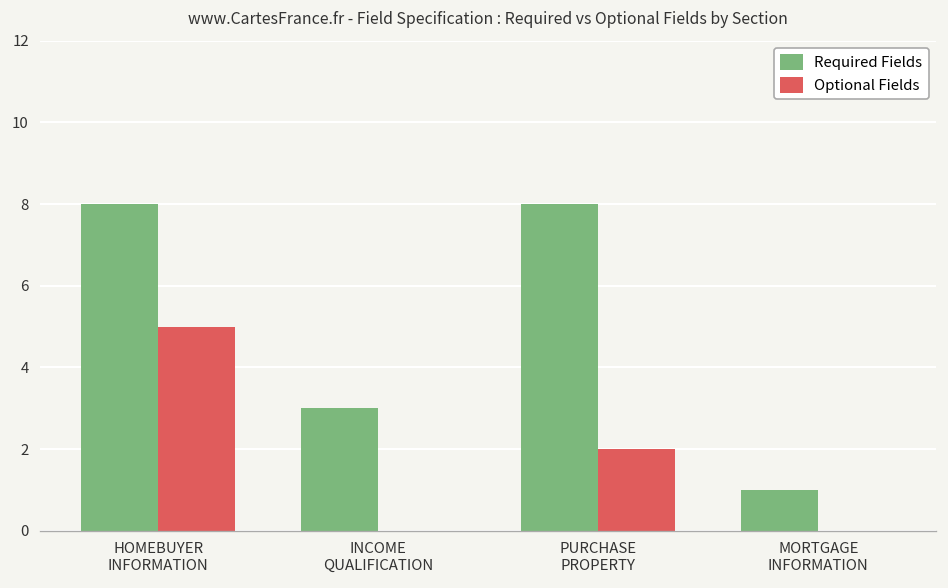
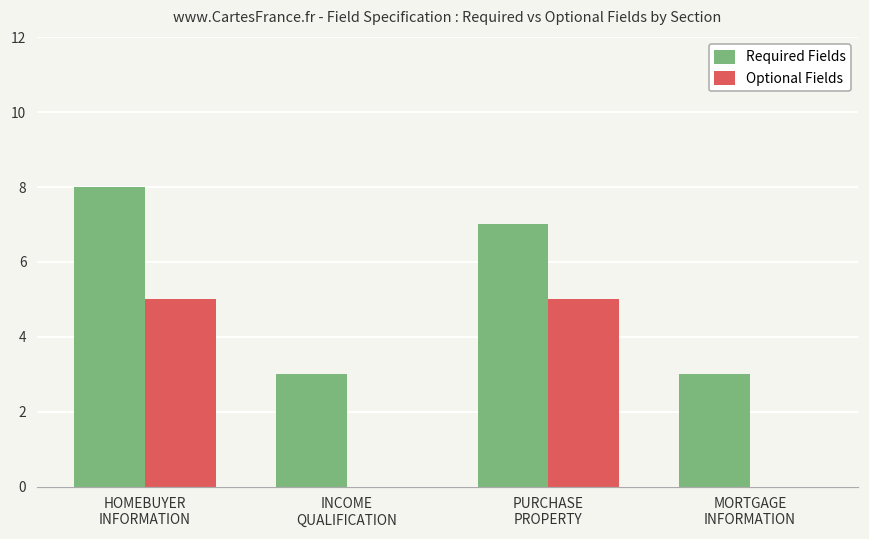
Required Fields, PURCHASE PROPERTY: 8 -> 7
Optional Fields, PURCHASE PROPERTY: 2 -> 5
Required Fields, MORTGAGE INFORMATION: 1 -> 3
